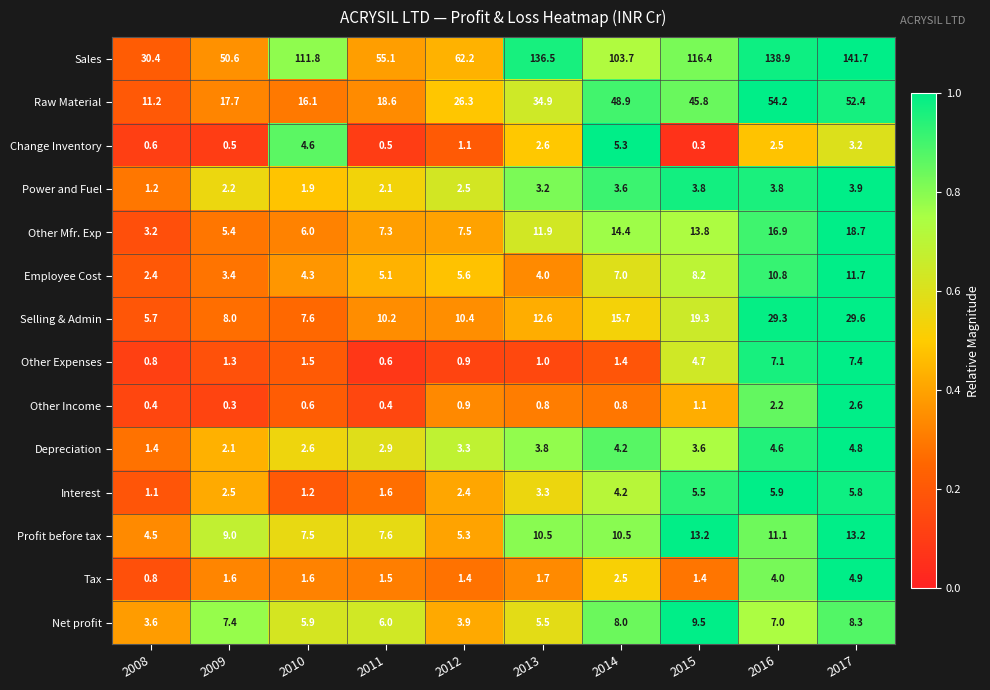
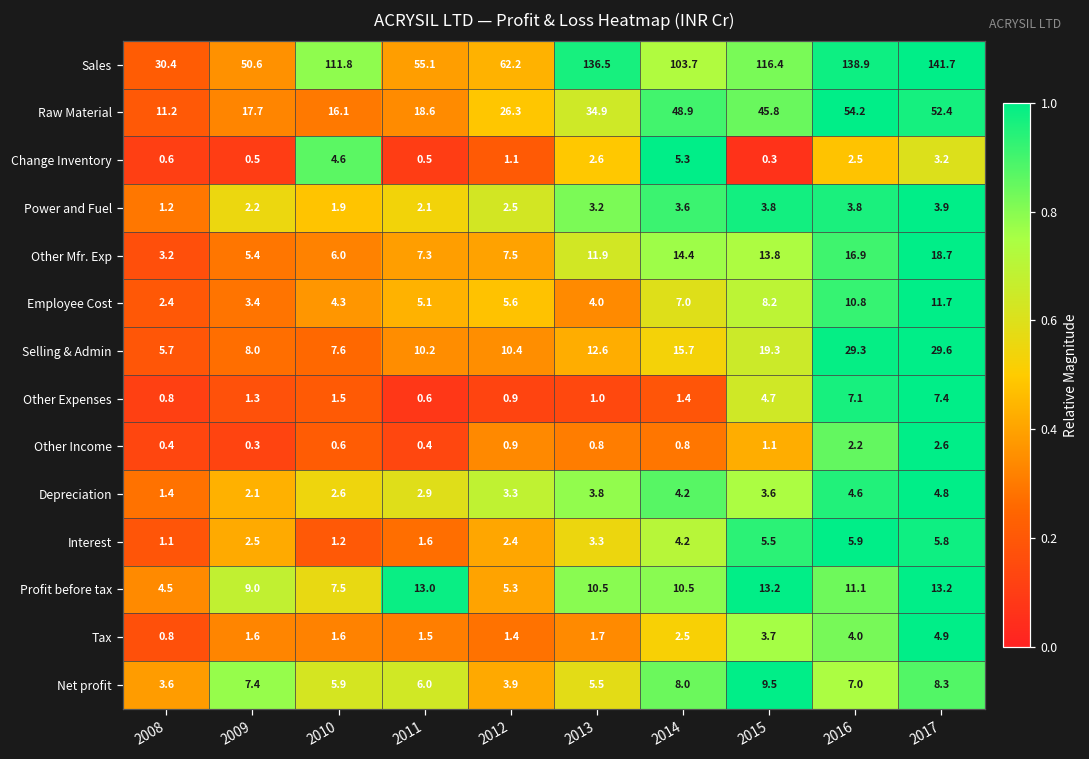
Profit before tax, 2011: 7.6 -> 13.0
Tax, 2015: 1.4 -> 3.7
